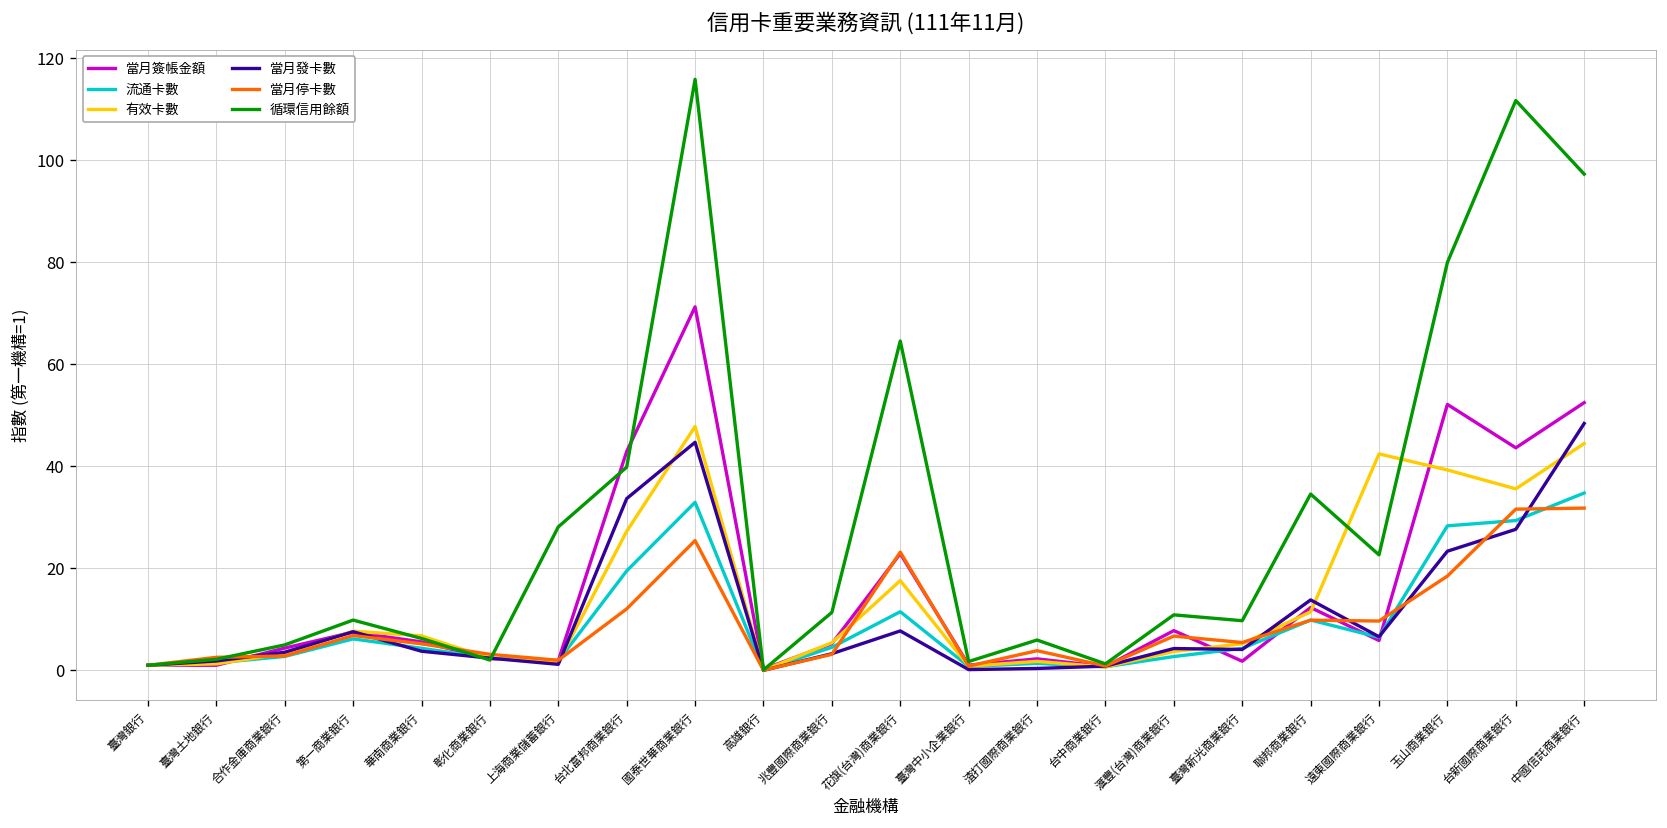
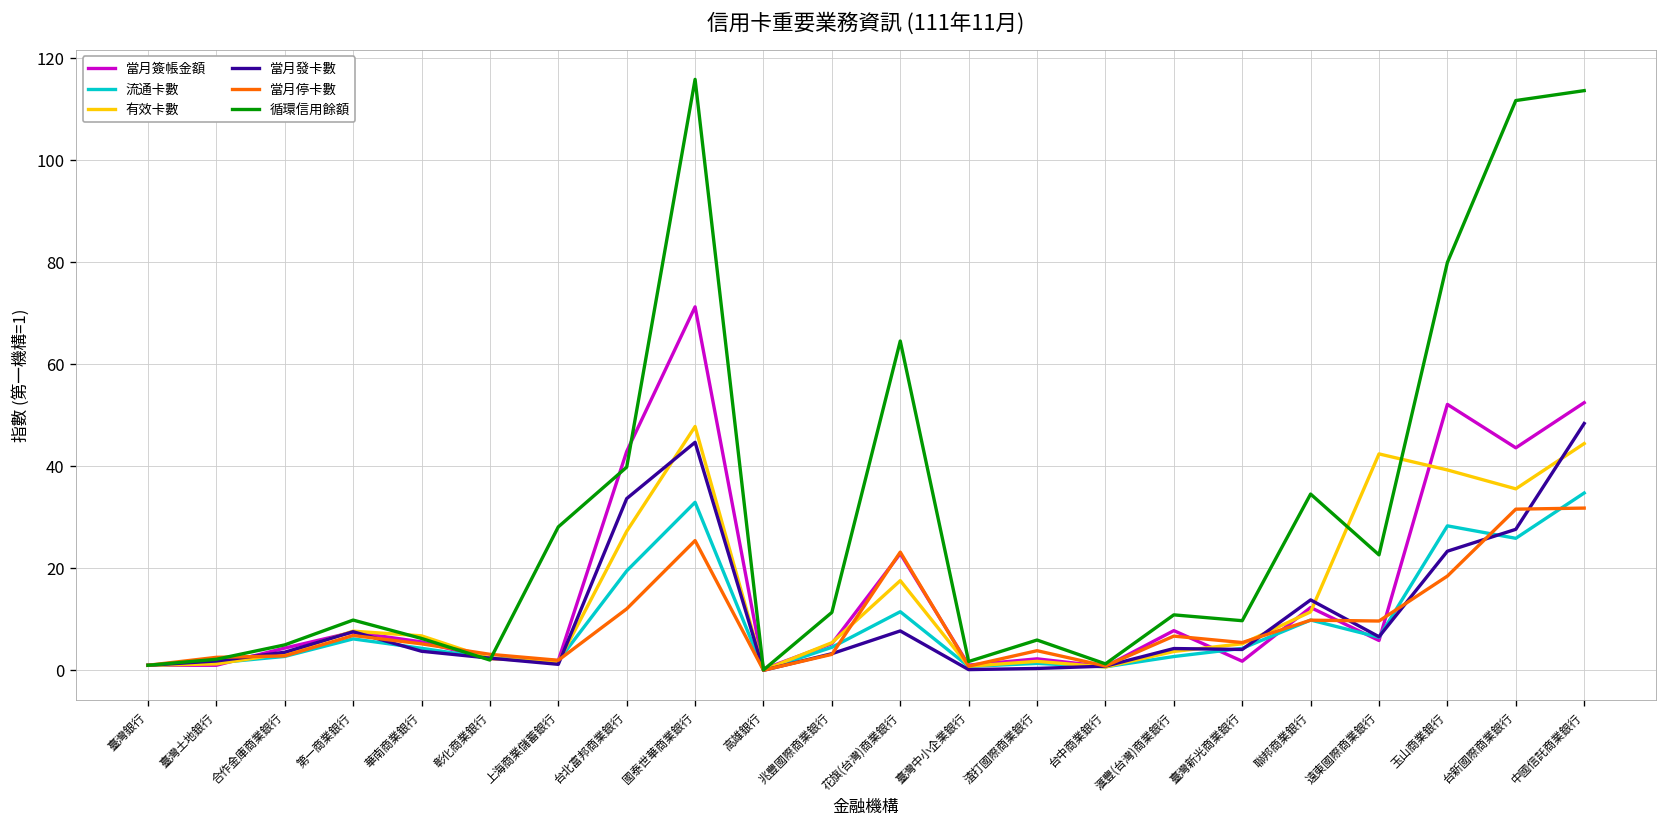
流通卡數, 台新國際商業銀行: 29 -> 26
循環信用餘額, 中國信託商業銀行: 97 -> 114
